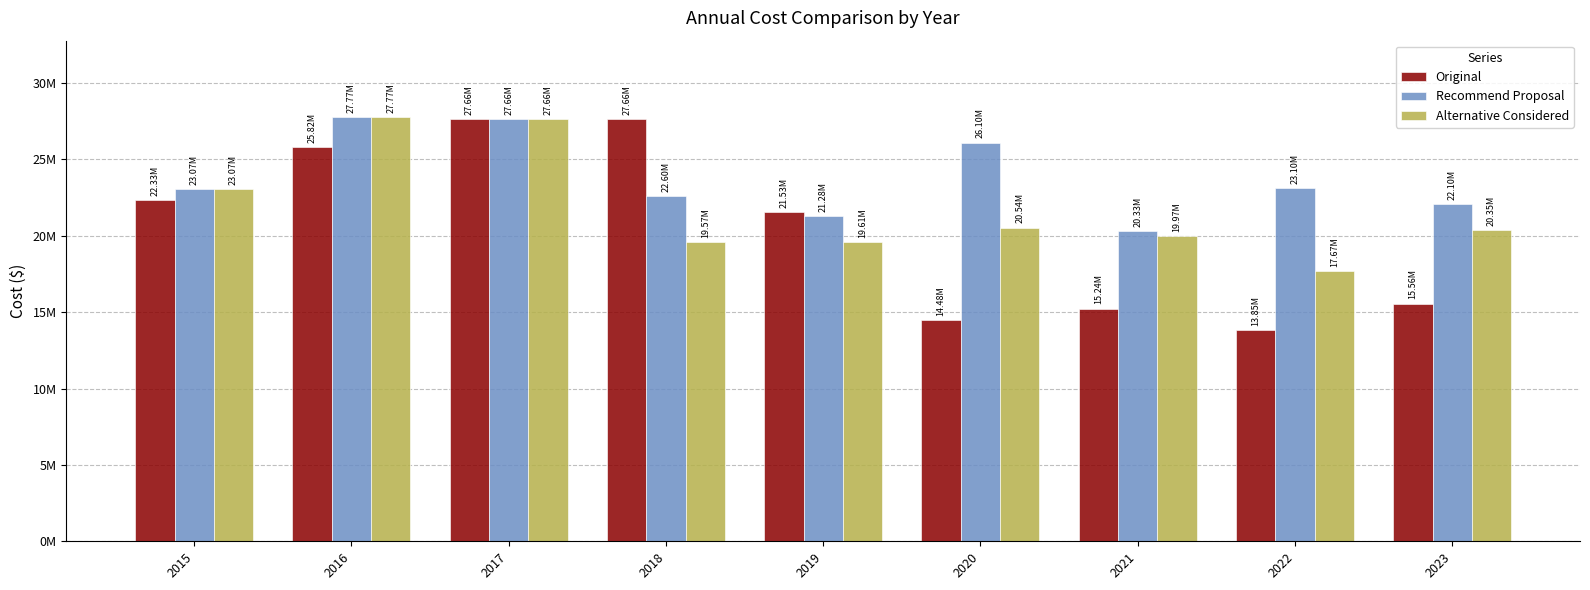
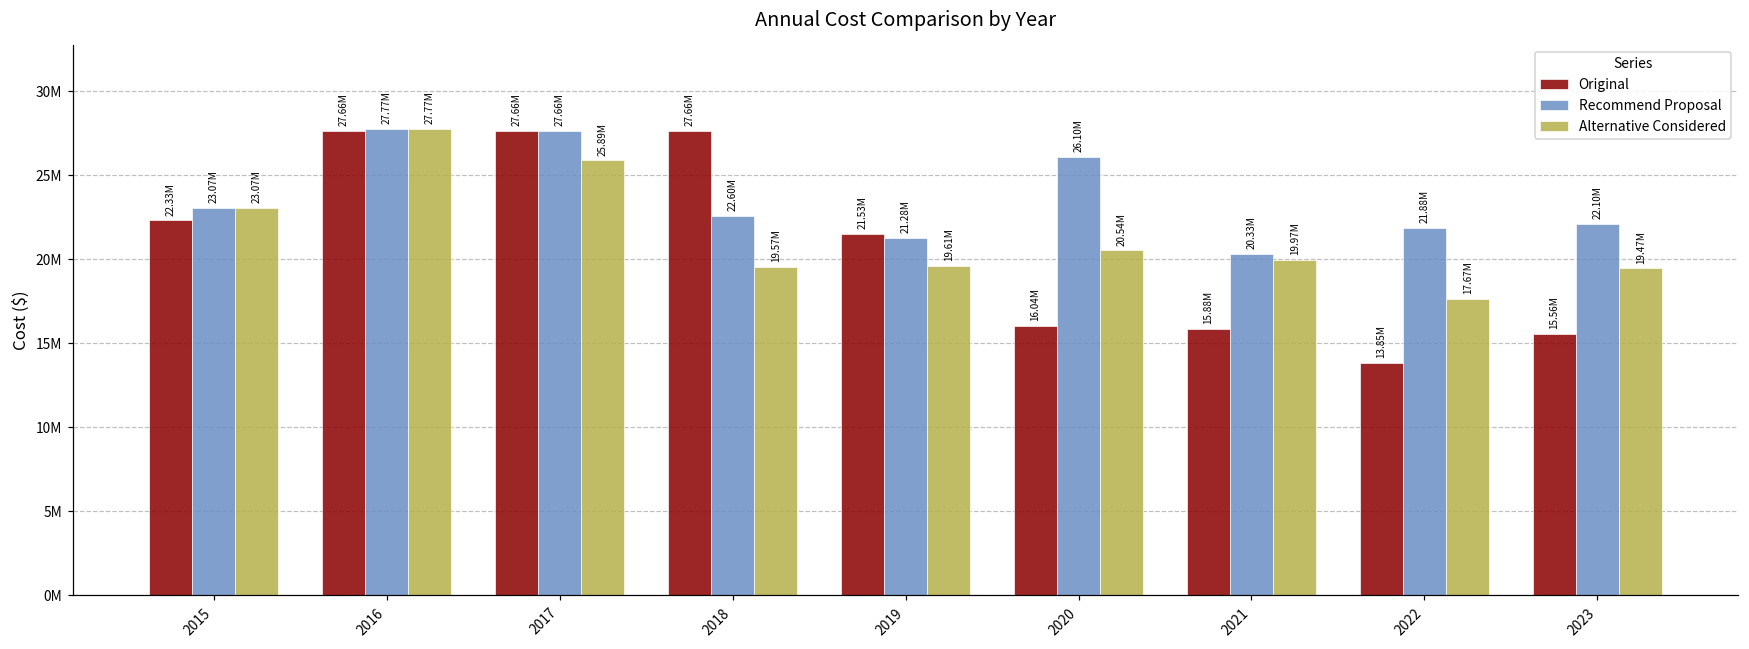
Original, 2016: 25.82M -> 27.66M
Alternative Considered, 2017: 27.66M -> 25.89M
Original, 2020: 14.48M -> 16.04M
Original, 2021: 15.24M -> 15.88M
Recommend Proposal, 2022: 23.10M -> 21.88M
Alternative Considered, 2023: 20.35M -> 19.47M
